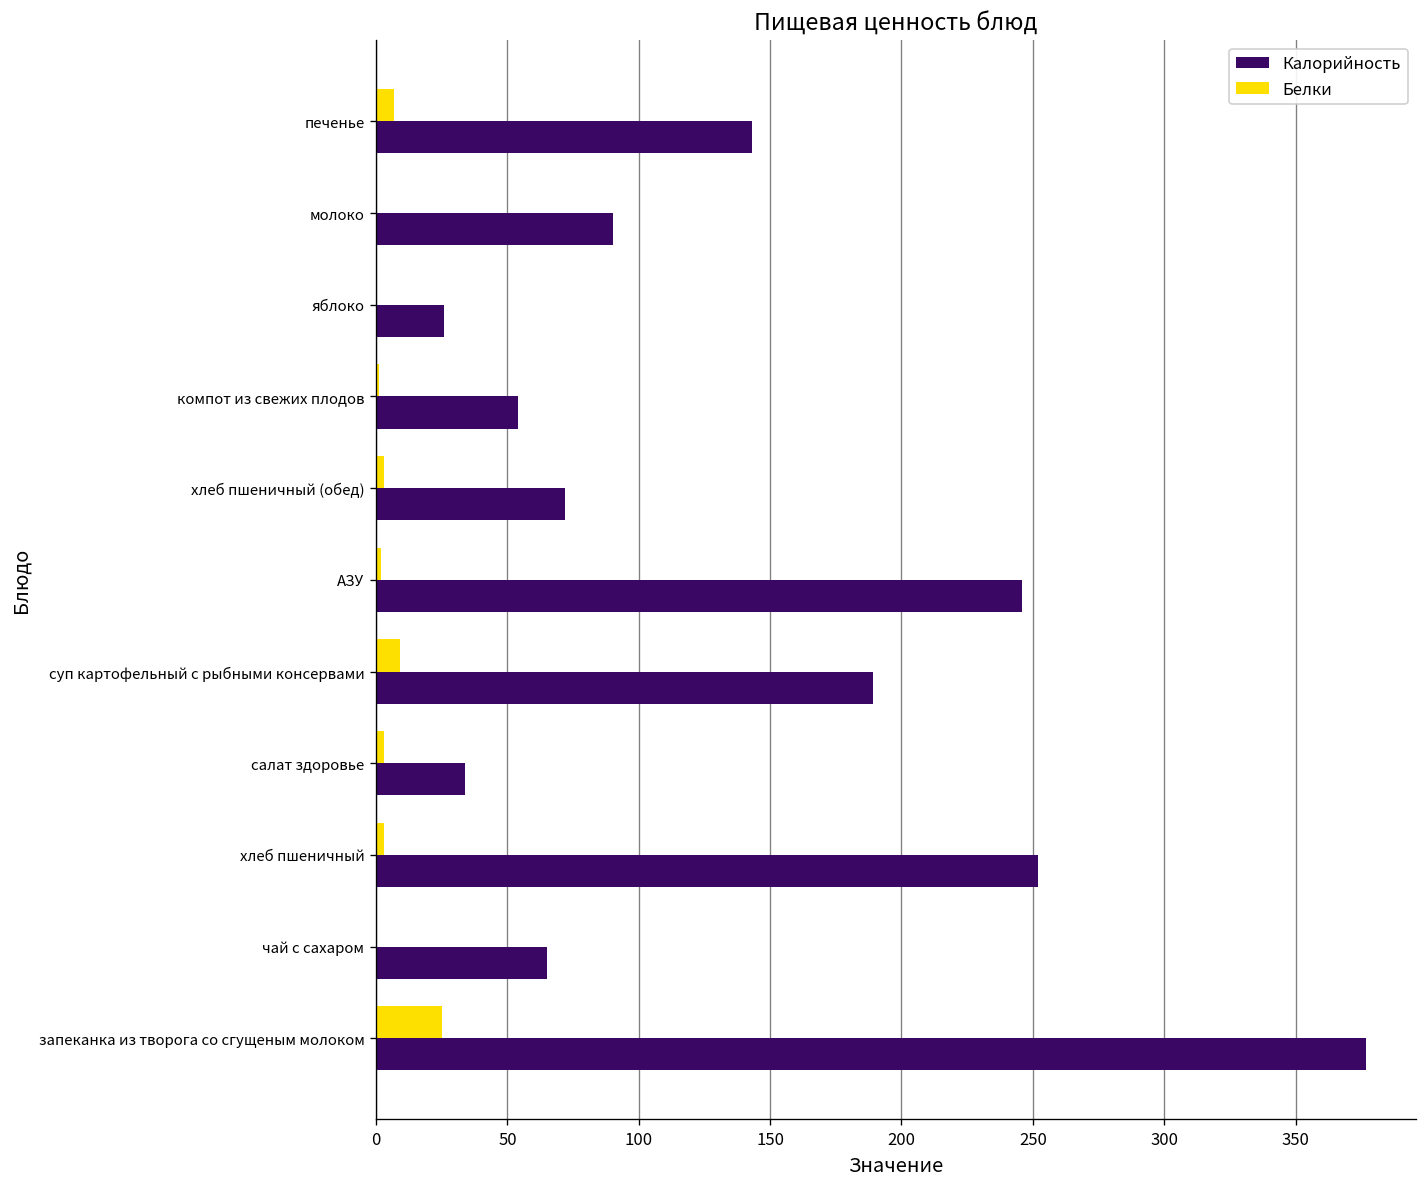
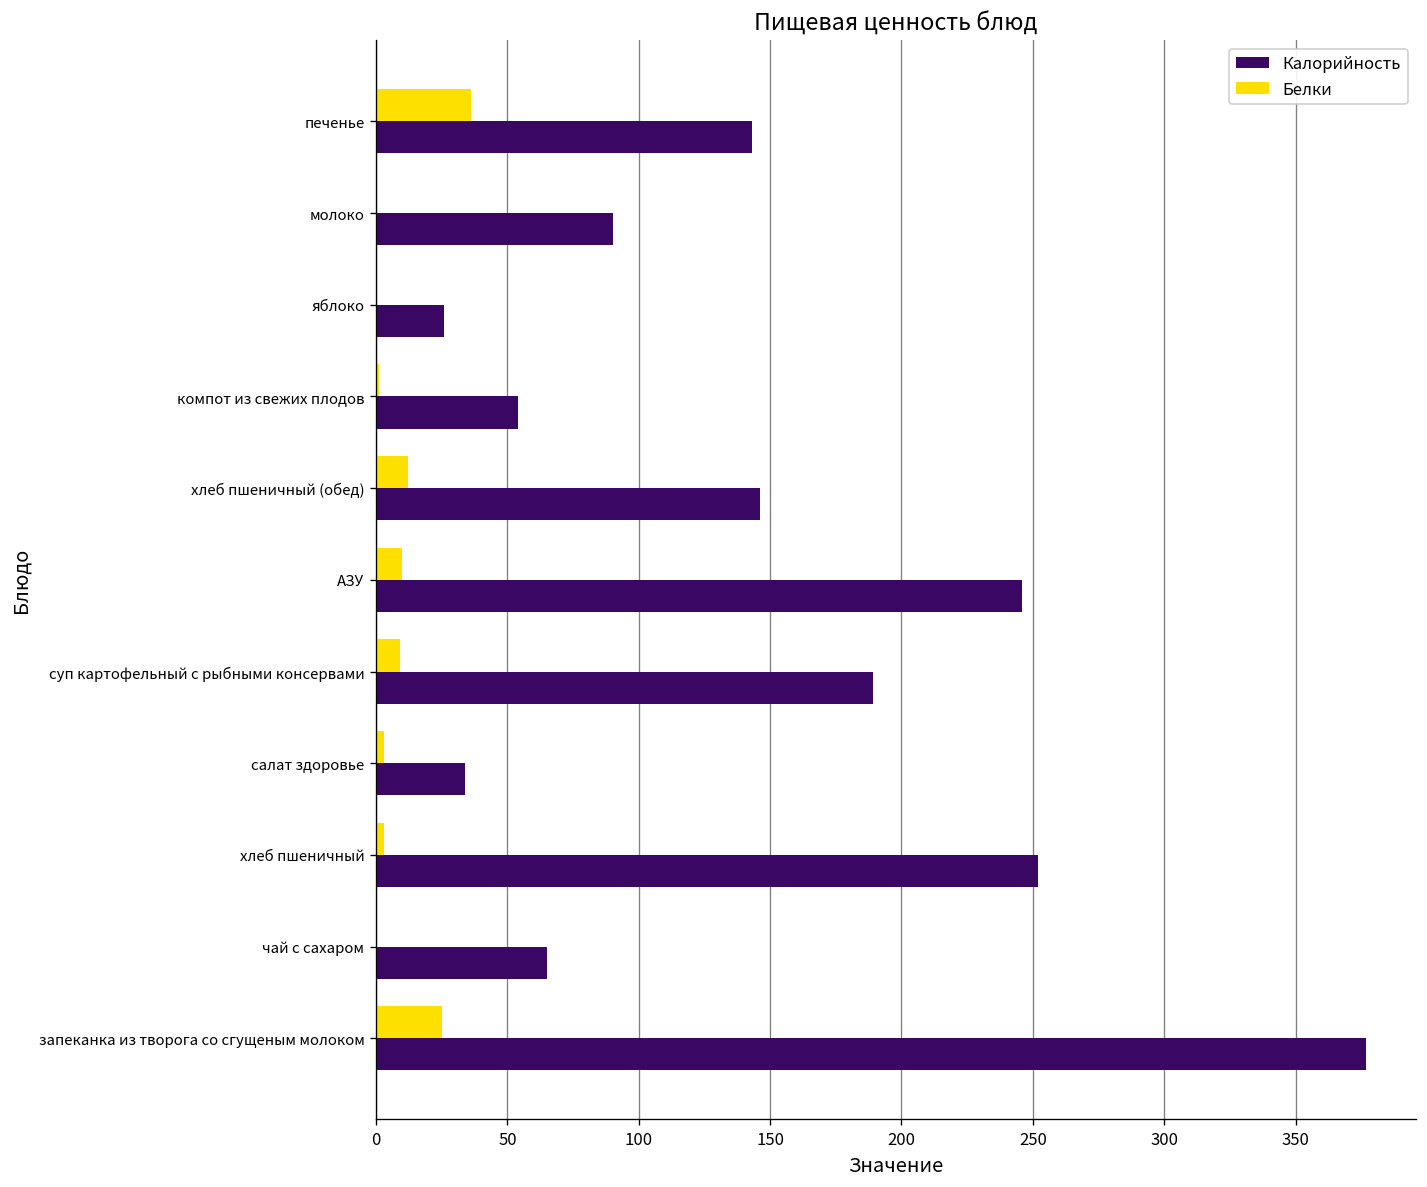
Белки, печенье: 7 -> 36
Белки, хлеб пшеничный (обед): 3 -> 12
Калорийность, хлеб пшеничный (обед): 72 -> 146
Белки, АЗУ: 2 -> 10
